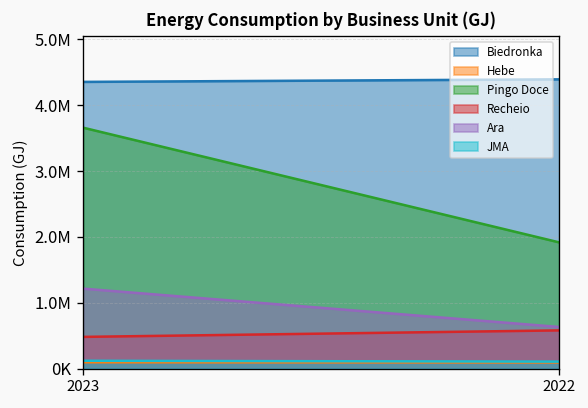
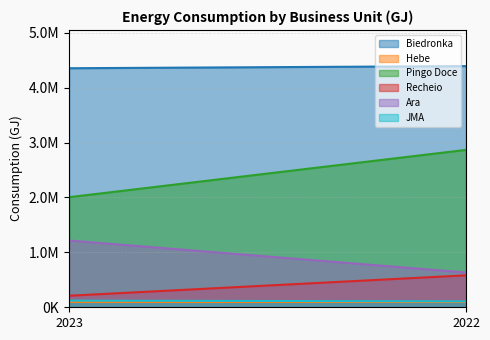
Pingo Doce, 2023: 3700000 -> 2000000
Recheio, 2023: 500000 -> 200000
Pingo Doce, 2022: 1900000 -> 2900000
